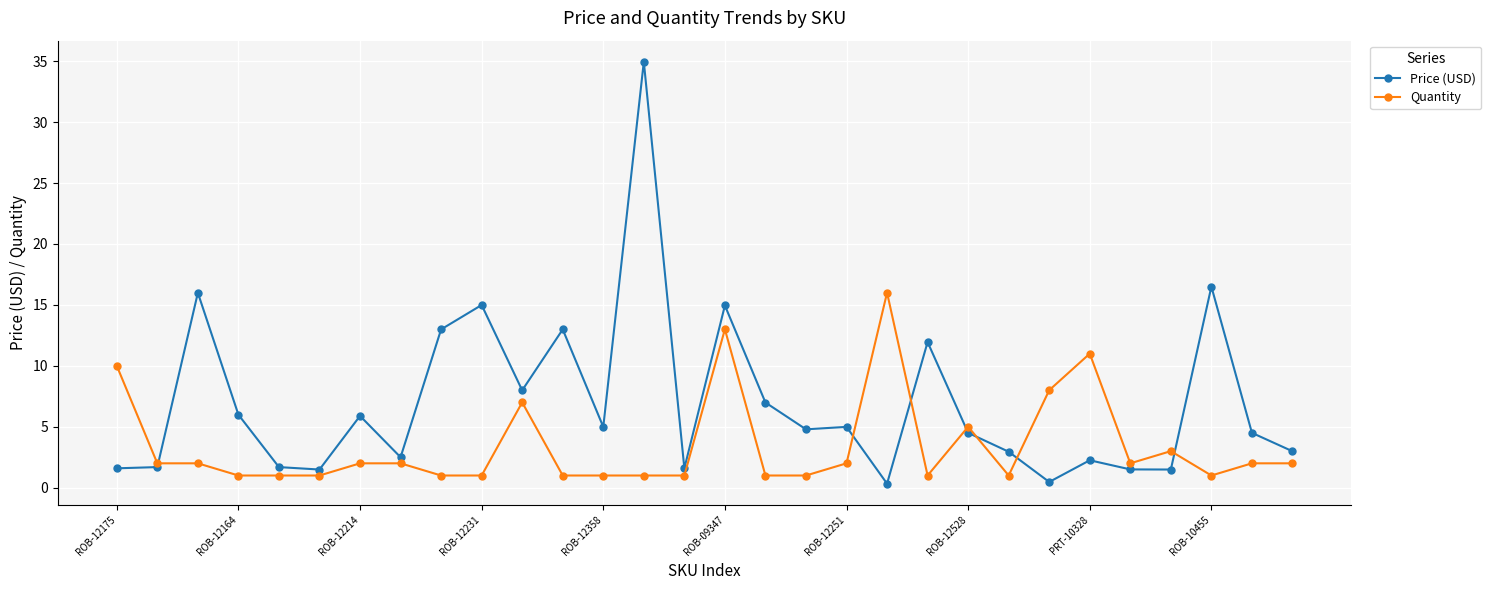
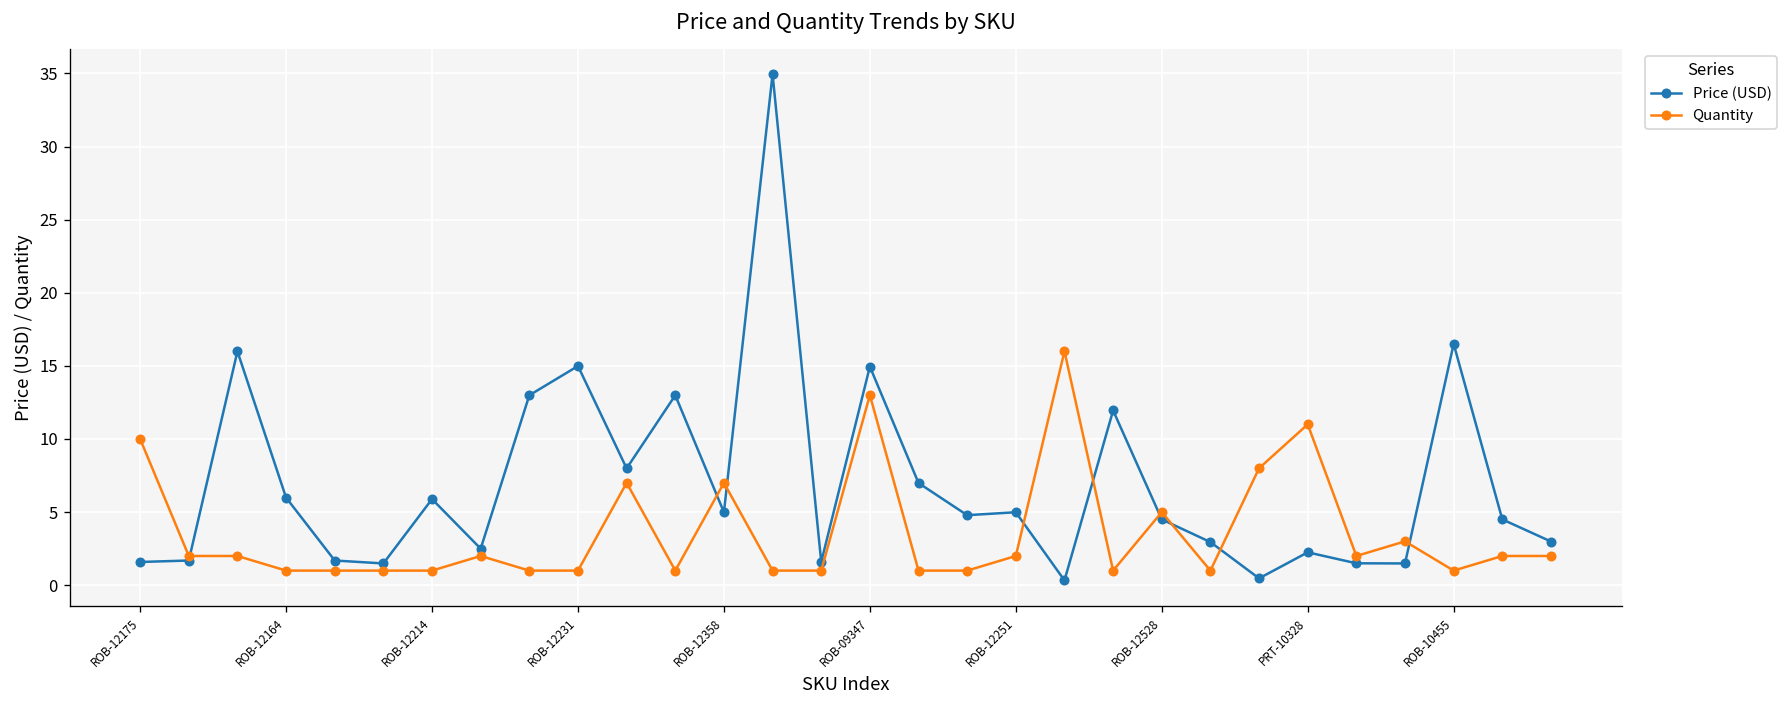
Quantity, ROB-12214: 2 -> 1
Quantity, ROB-12358: 1 -> 7
